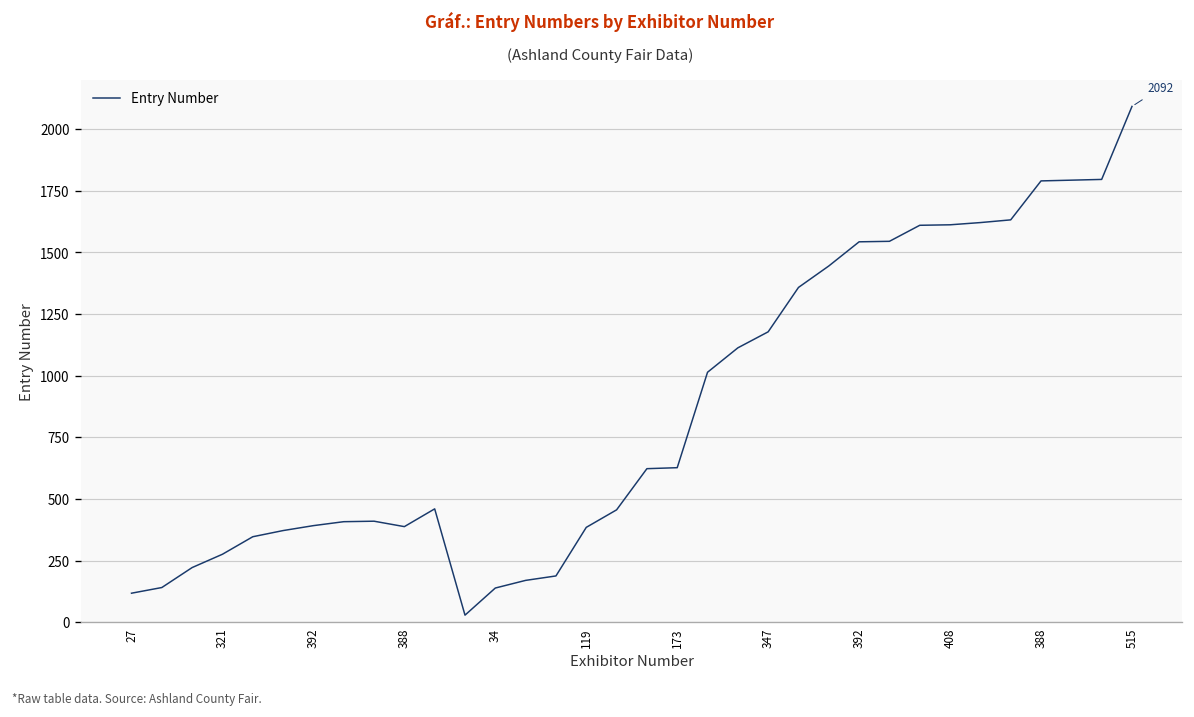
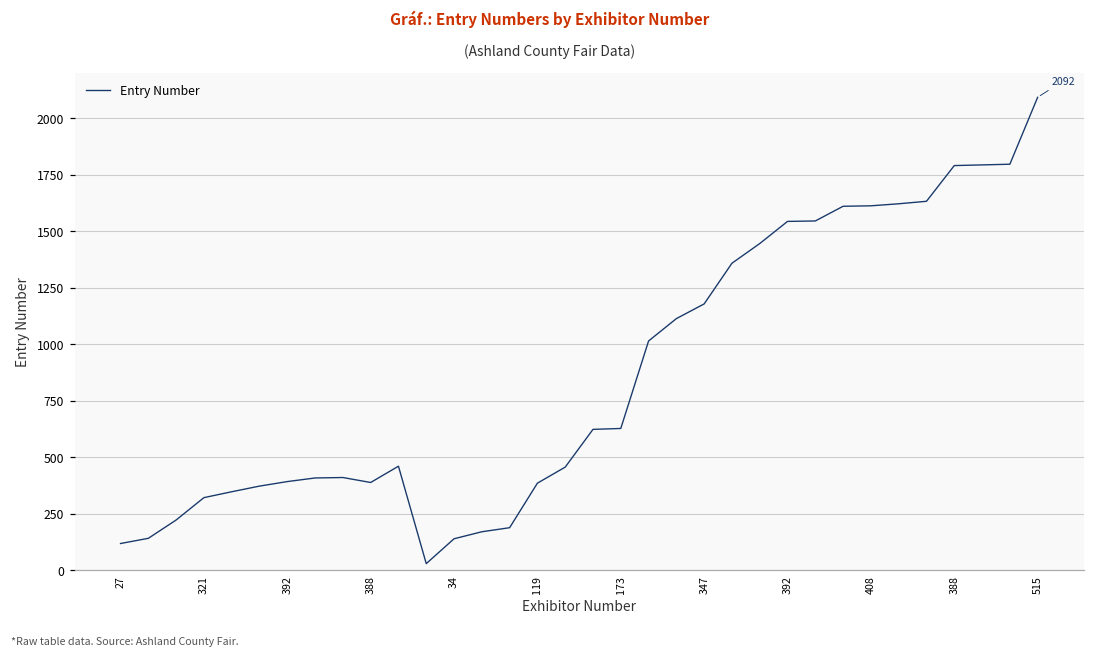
321: 280 -> 320
